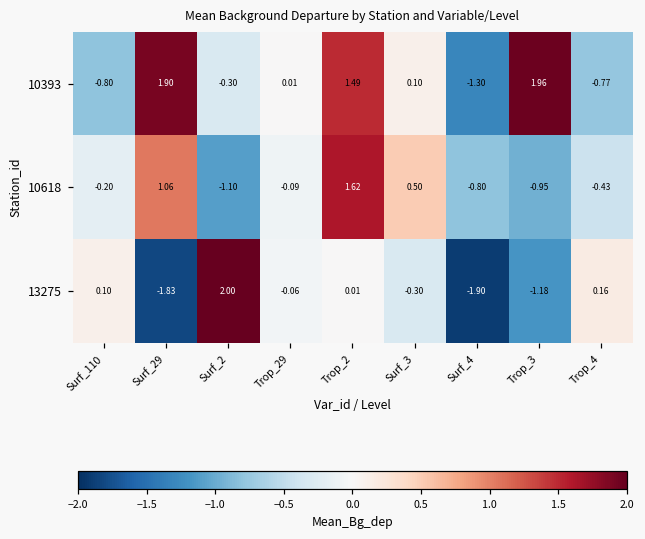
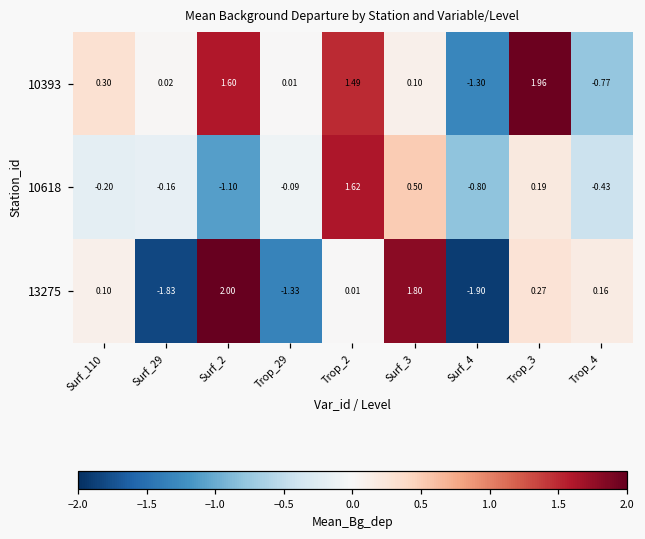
10393, Surf_110: -0.80 -> 0.30
10393, Surf_29: 1.90 -> 0.02
10393, Surf_2: -0.30 -> 1.60
10618, Surf_29: 1.06 -> -0.16
10618, Trop_3: -0.95 -> 0.19
13275, Trop_29: -0.06 -> -1.33
13275, Surf_3: -0.30 -> 1.80
13275, Trop_3: -1.18 -> 0.27
